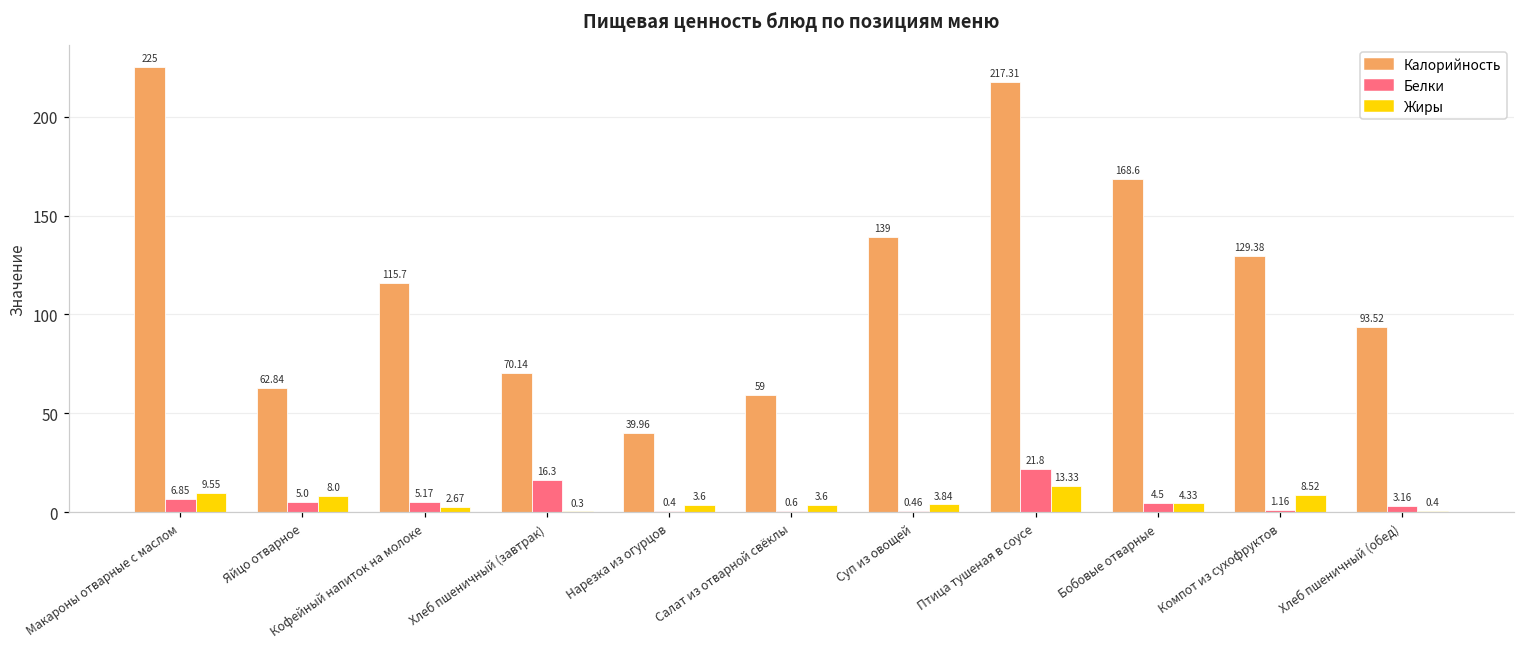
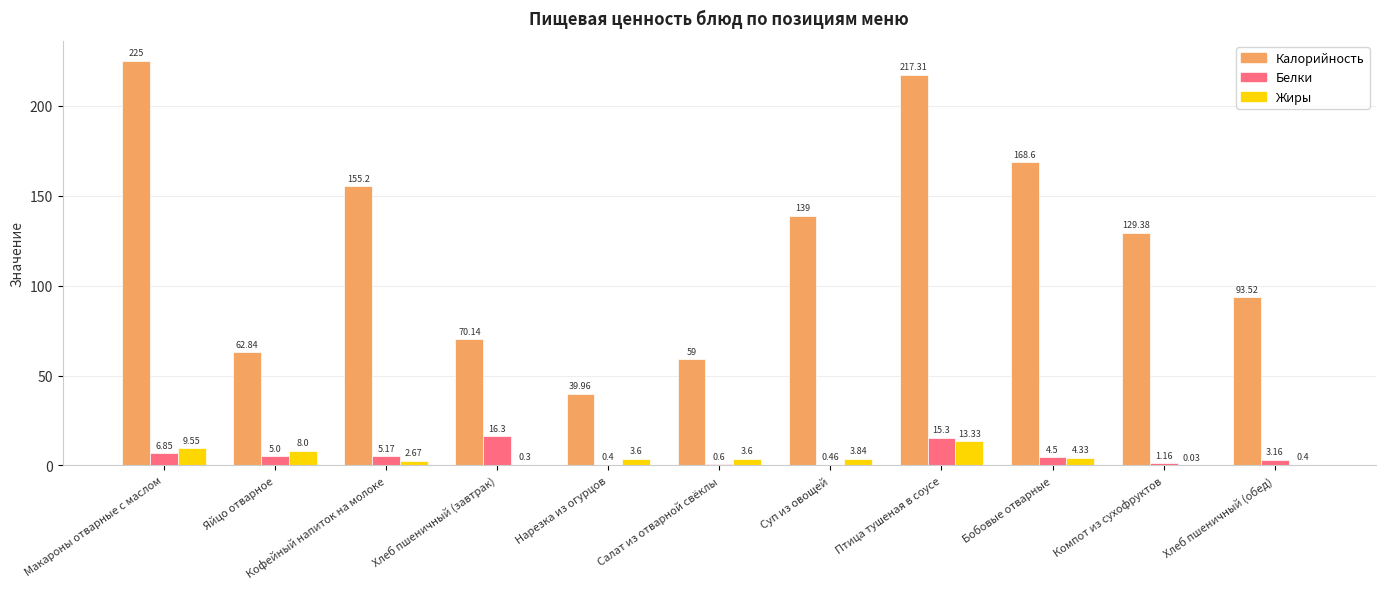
Калорийность, Кофейный напиток на молоке: 115.7 -> 155.2
Белки, Птица тушеная в соусе: 21.8 -> 15.3
Жиры, Компот из сухофруктов: 8.52 -> 0.03
